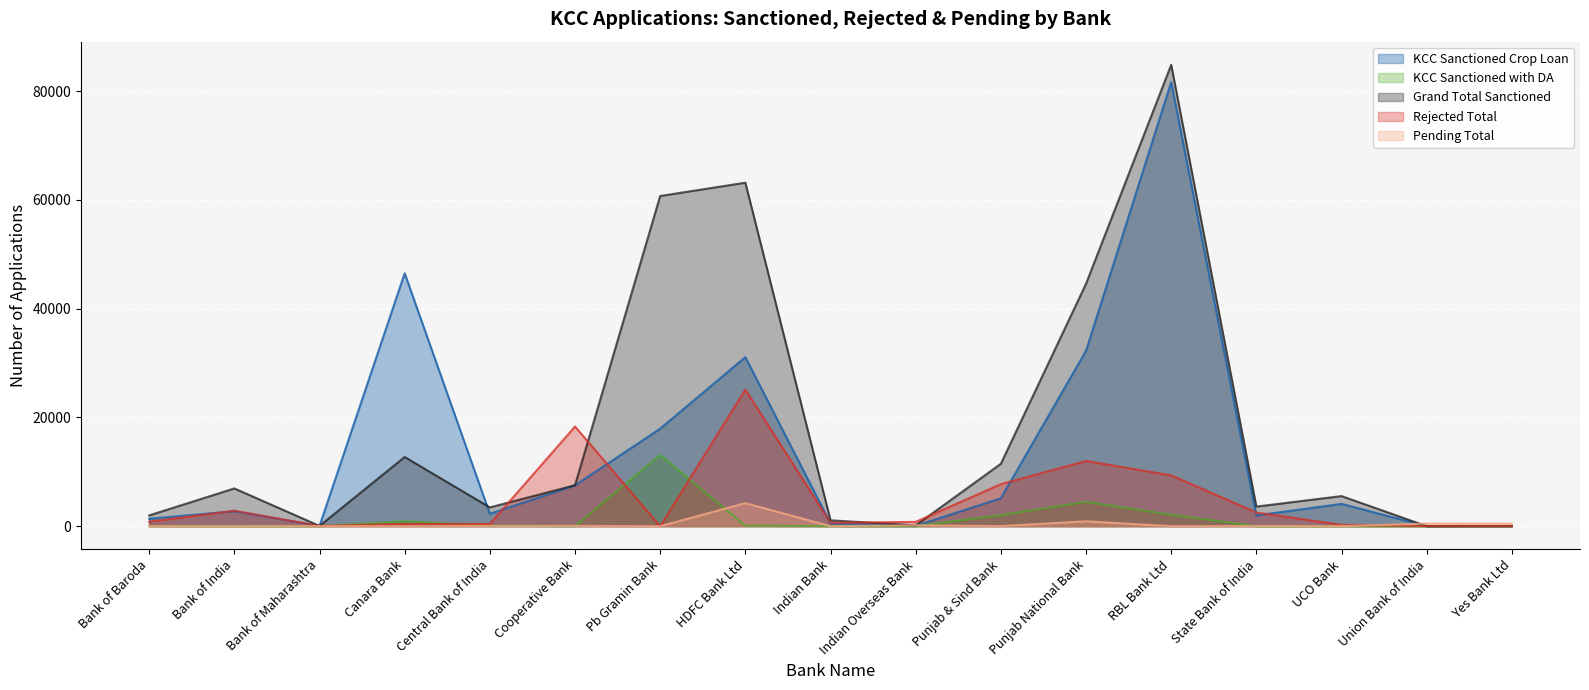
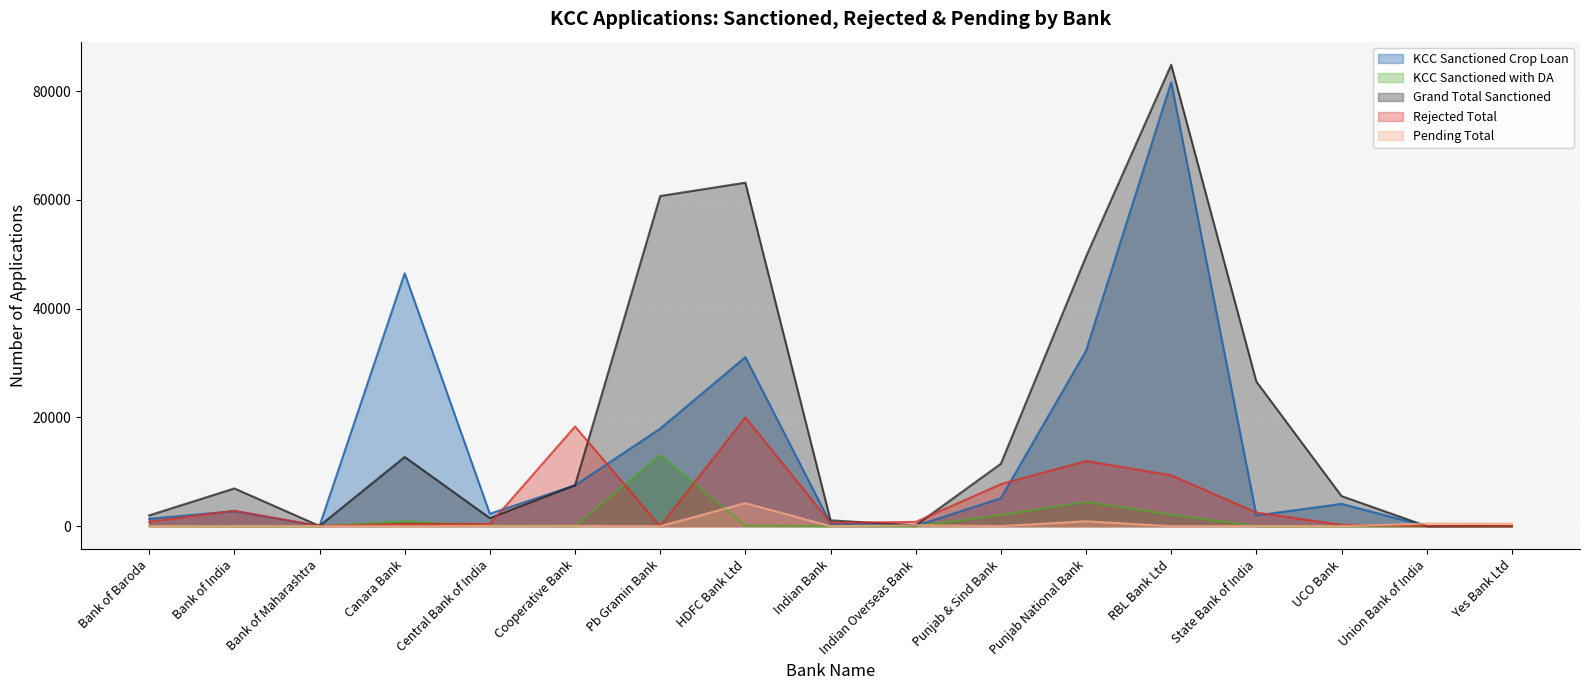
Grand Total Sanctioned, Central Bank of India: 3000 -> 1000
Rejected Total, HDFC Bank Ltd: 25000 -> 20000
Grand Total Sanctioned, Punjab National Bank: 45000 -> 50000
Grand Total Sanctioned, State Bank of India: 4000 -> 27000
